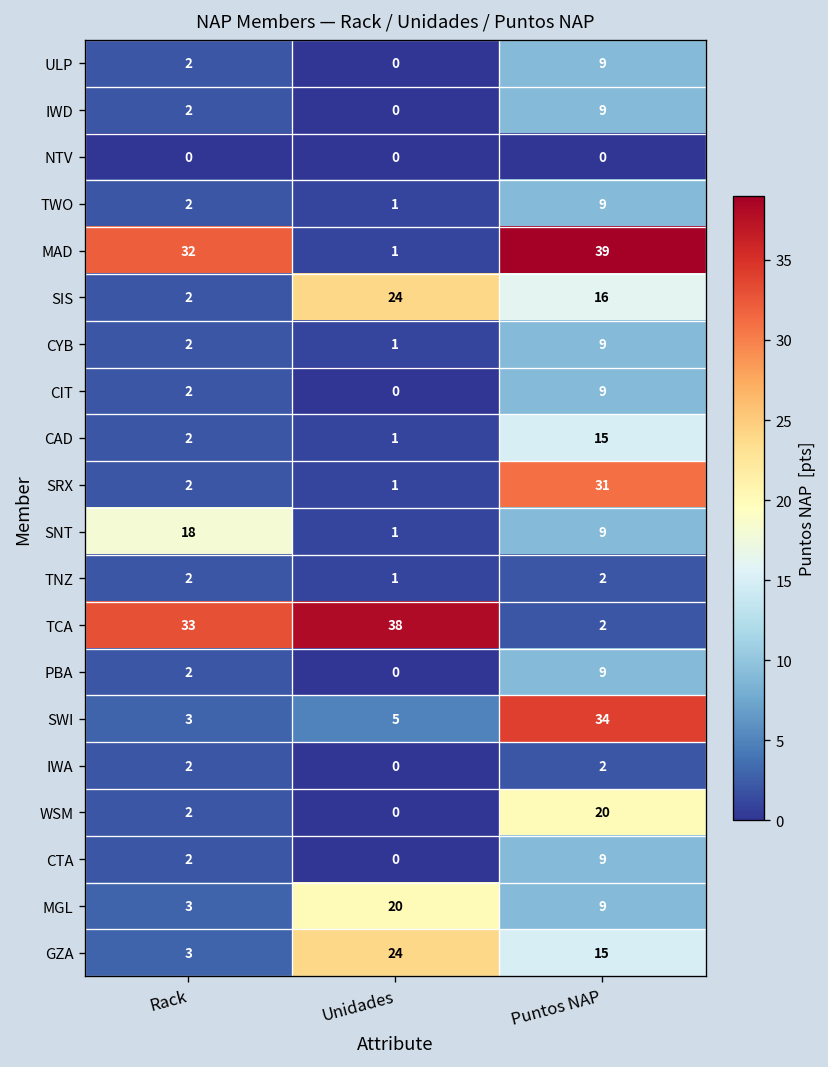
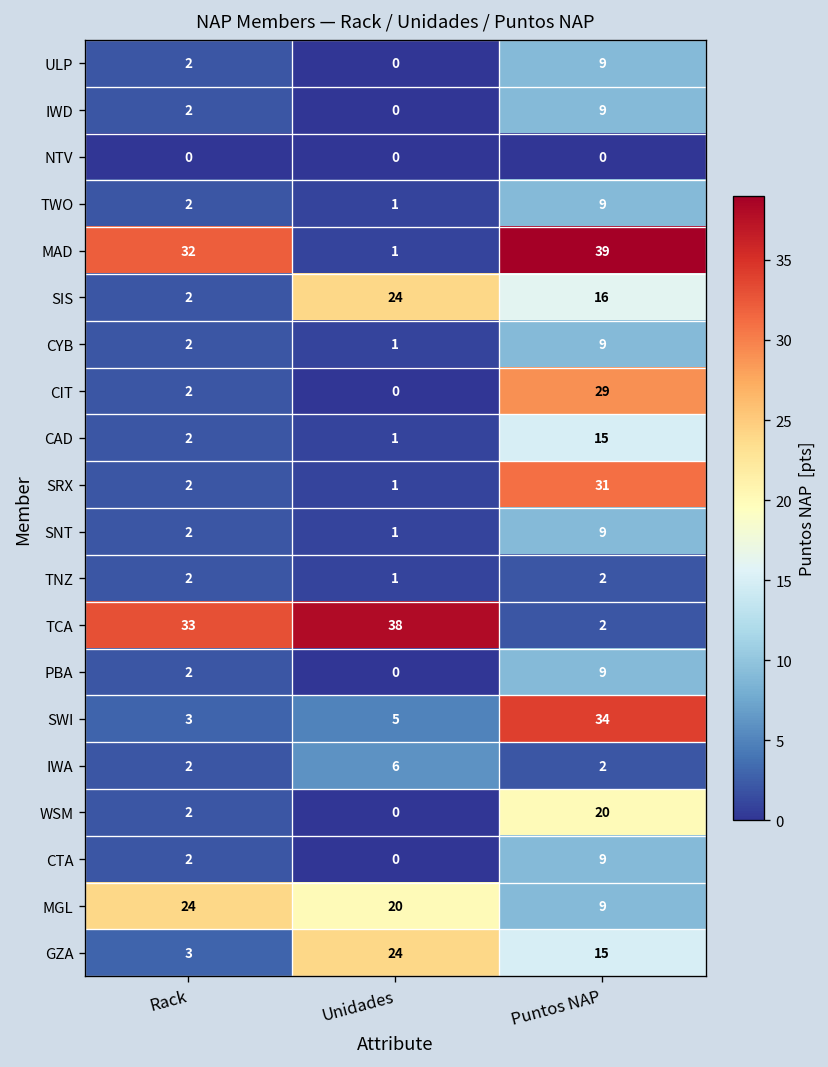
CIT, Puntos NAP: 9 -> 29
SNT, Rack: 18 -> 2
IWA, Unidades: 0 -> 6
MGL, Rack: 3 -> 24
